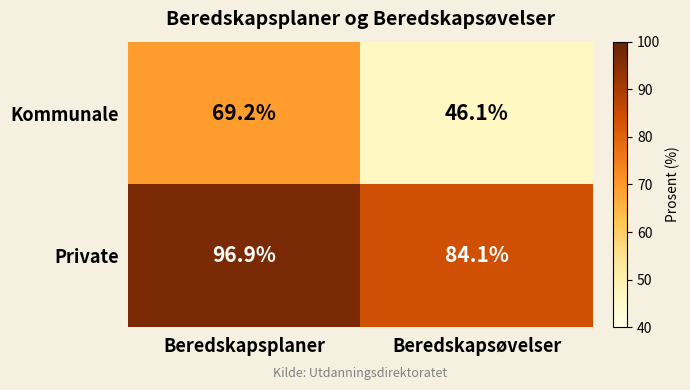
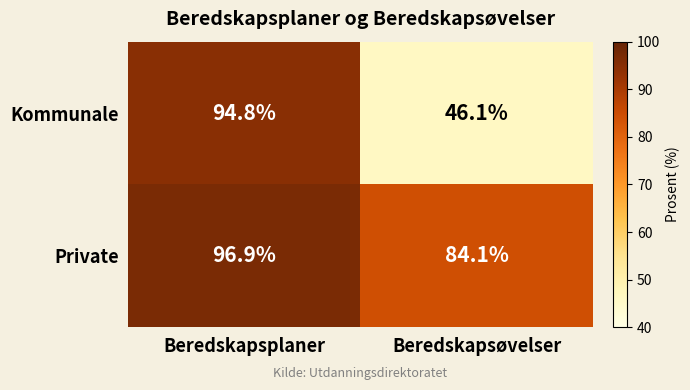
Kommunale, Beredskapsplaner: 69.2% -> 94.8%
